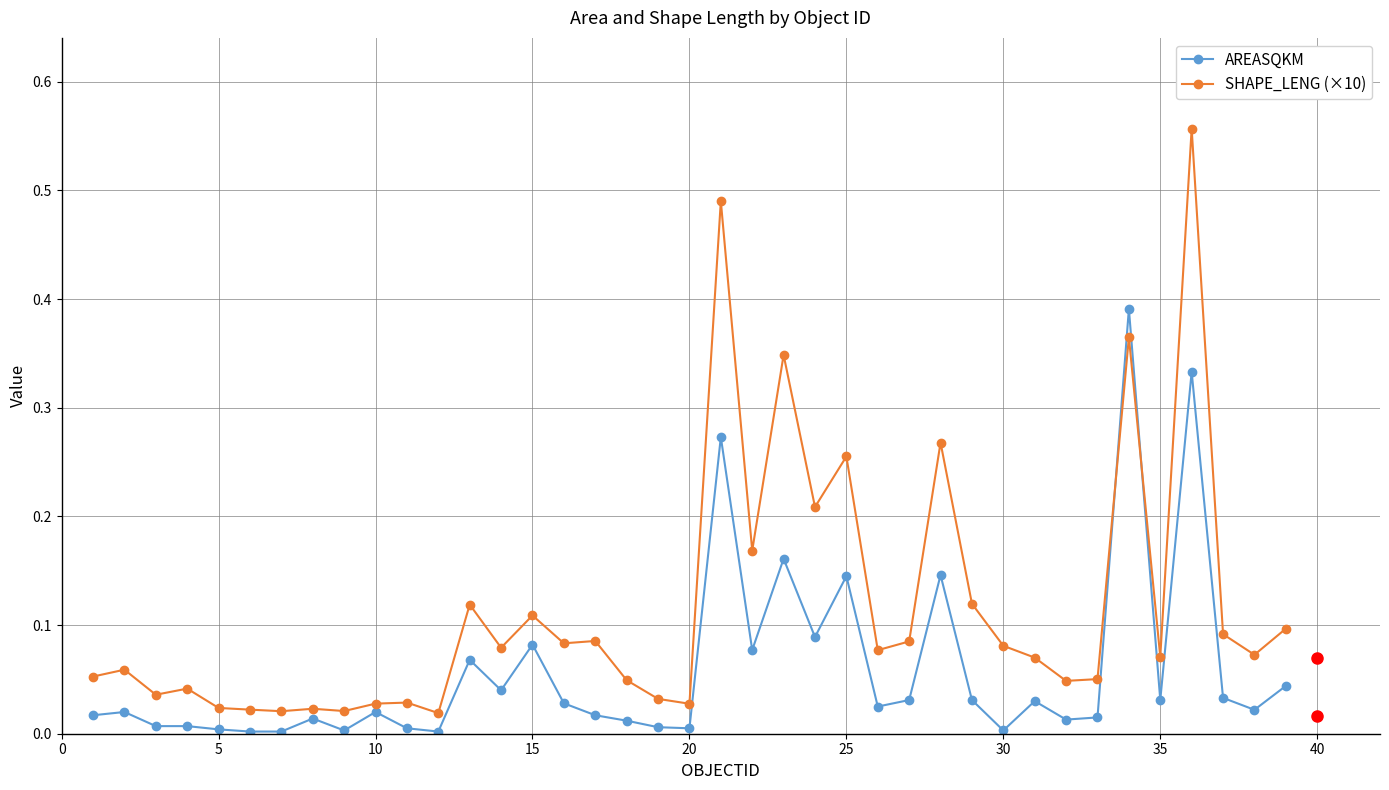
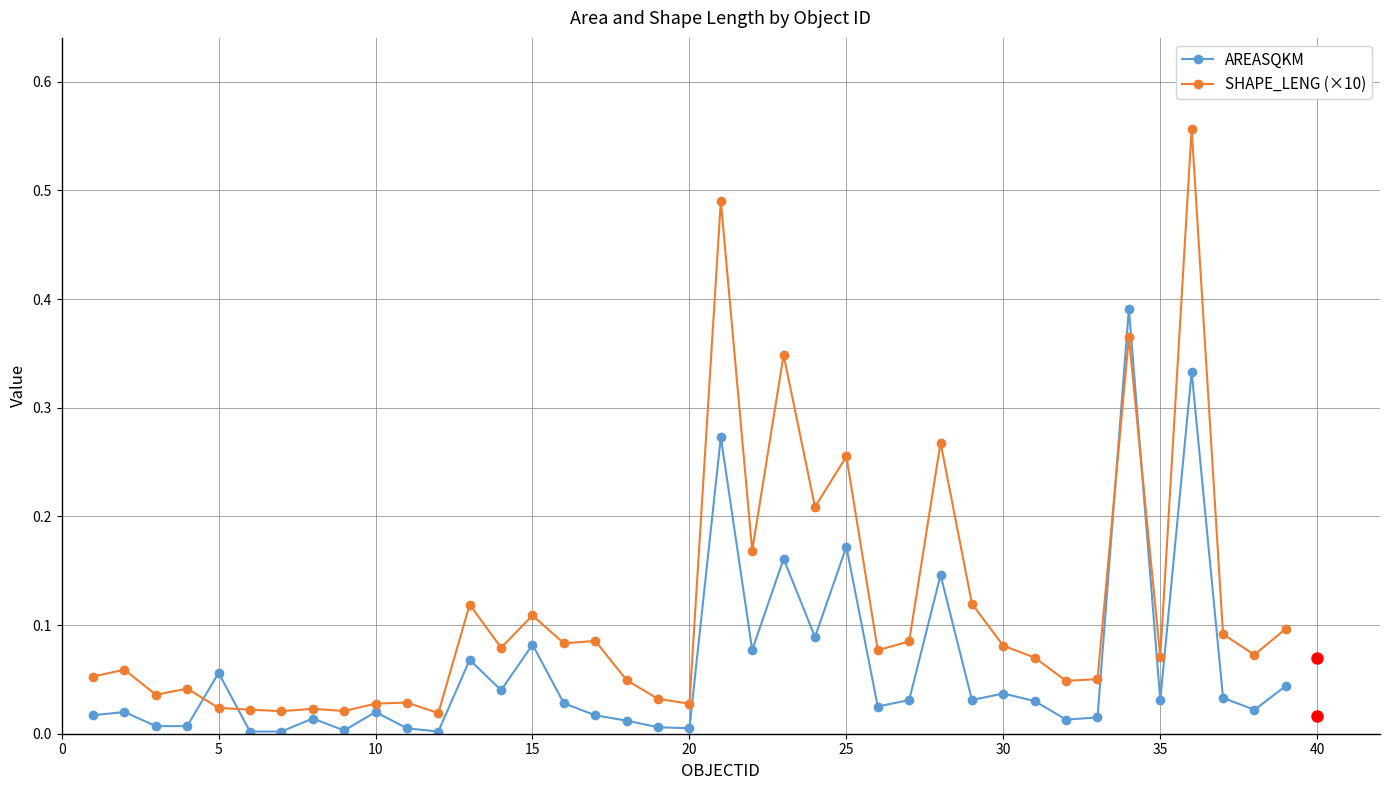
AREASQKM, 5: 0.004 -> 0.056
AREASQKM, 25: 0.145 -> 0.172
AREASQKM, 30: 0.003 -> 0.037
